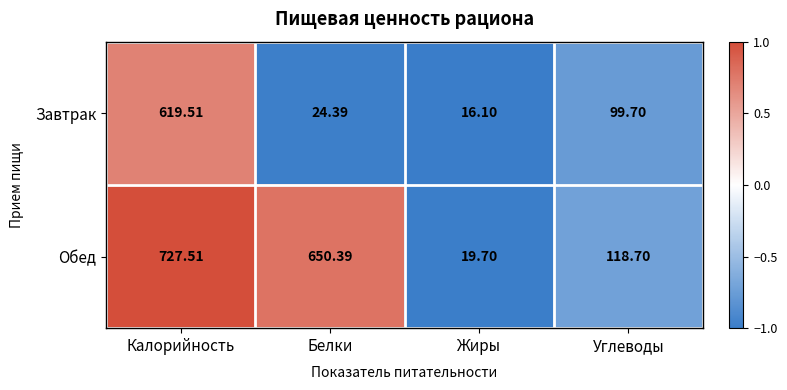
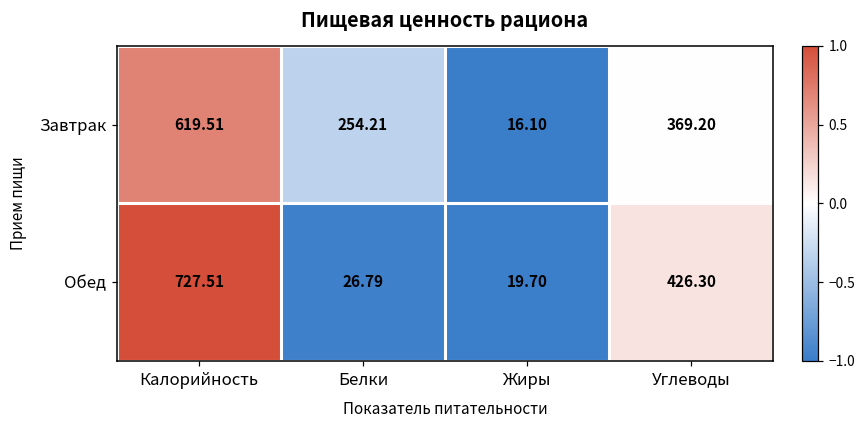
Завтрак, Белки: 24.39 -> 254.21
Завтрак, Углеводы: 99.70 -> 369.20
Обед, Белки: 650.39 -> 26.79
Обед, Углеводы: 118.70 -> 426.30
